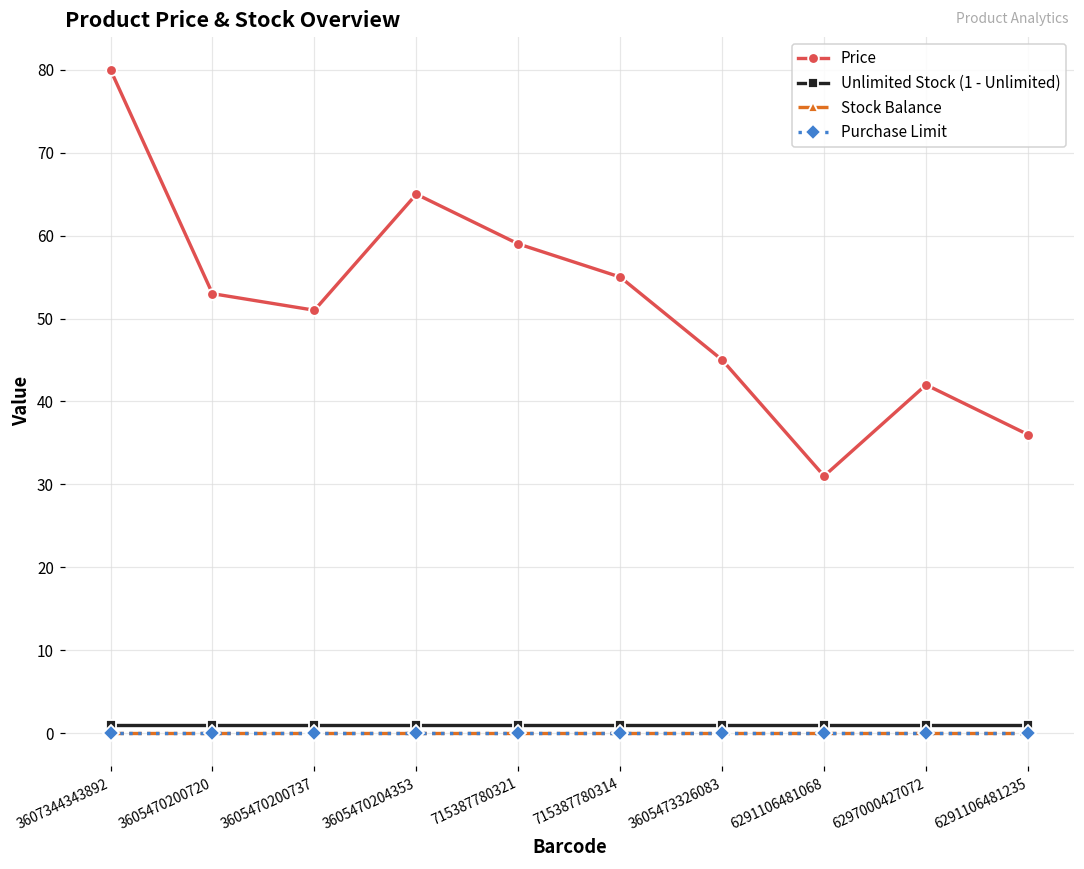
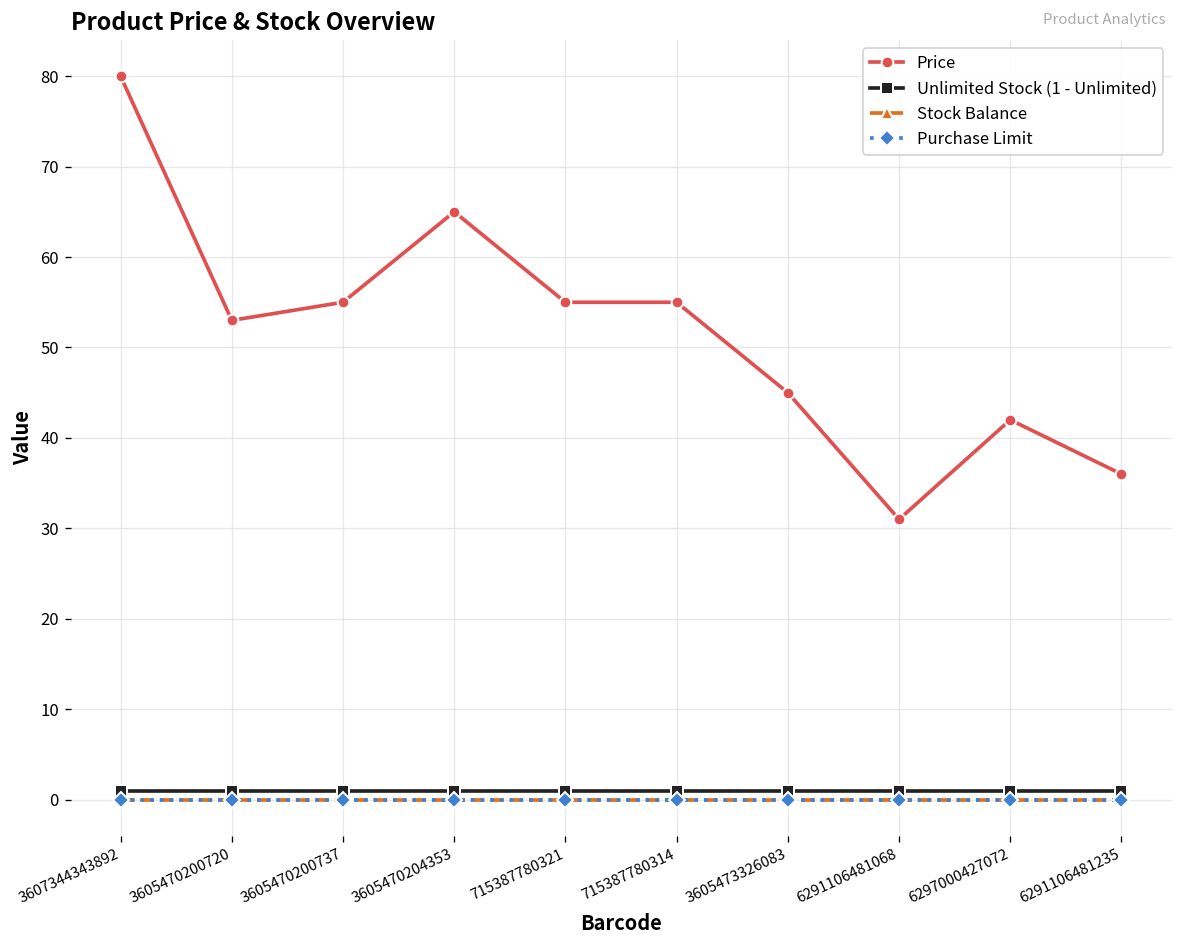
Price, 3605470200737: 51 -> 55
Price, 715387780321: 59 -> 55
